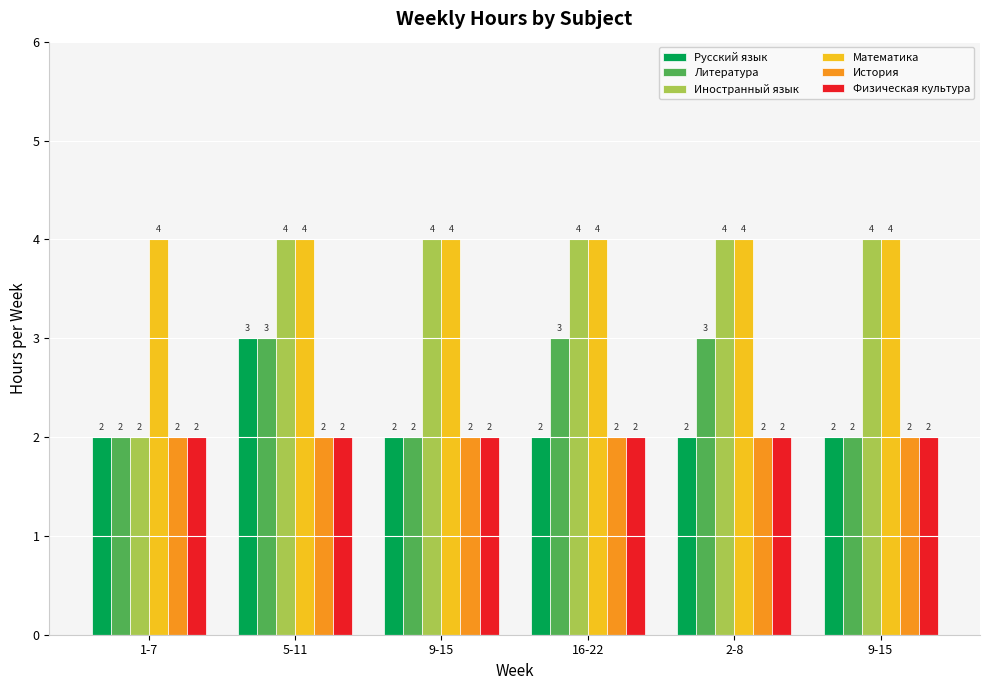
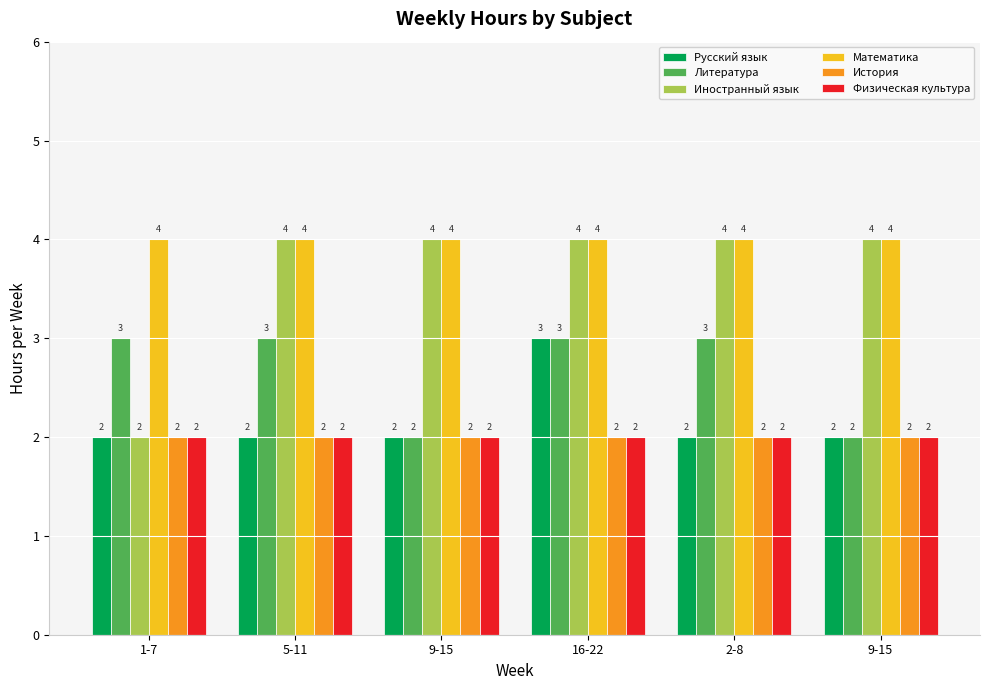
Литература, 1-7: 2 -> 3
Русский язык, 5-11: 3 -> 2
Русский язык, 16-22: 2 -> 3
